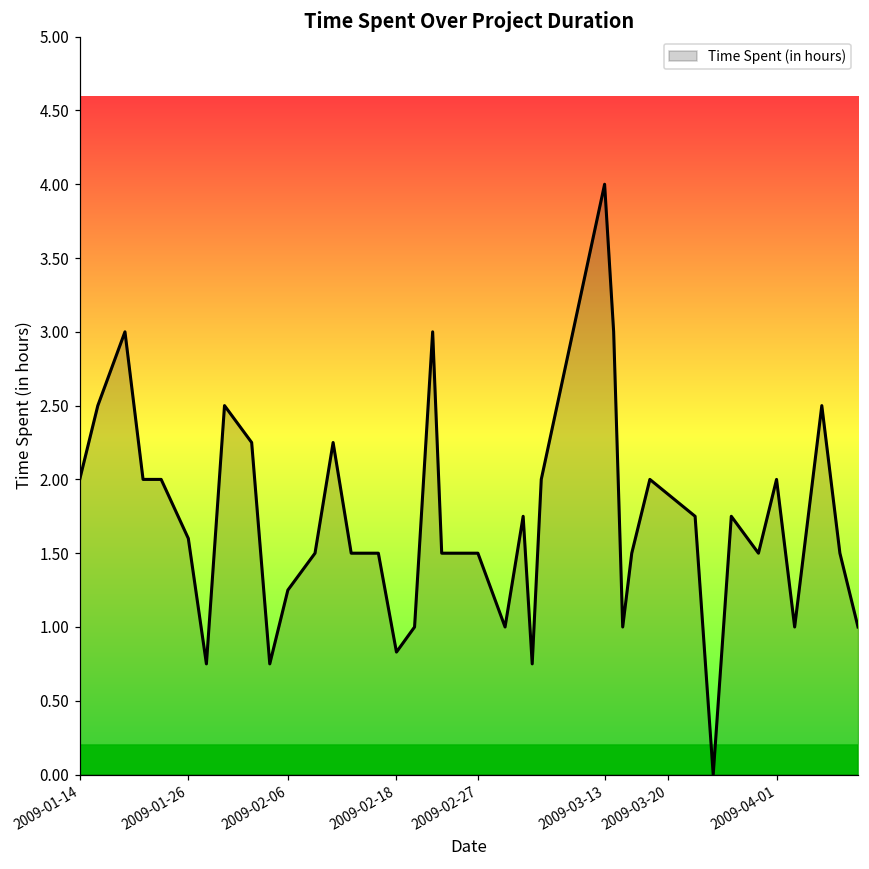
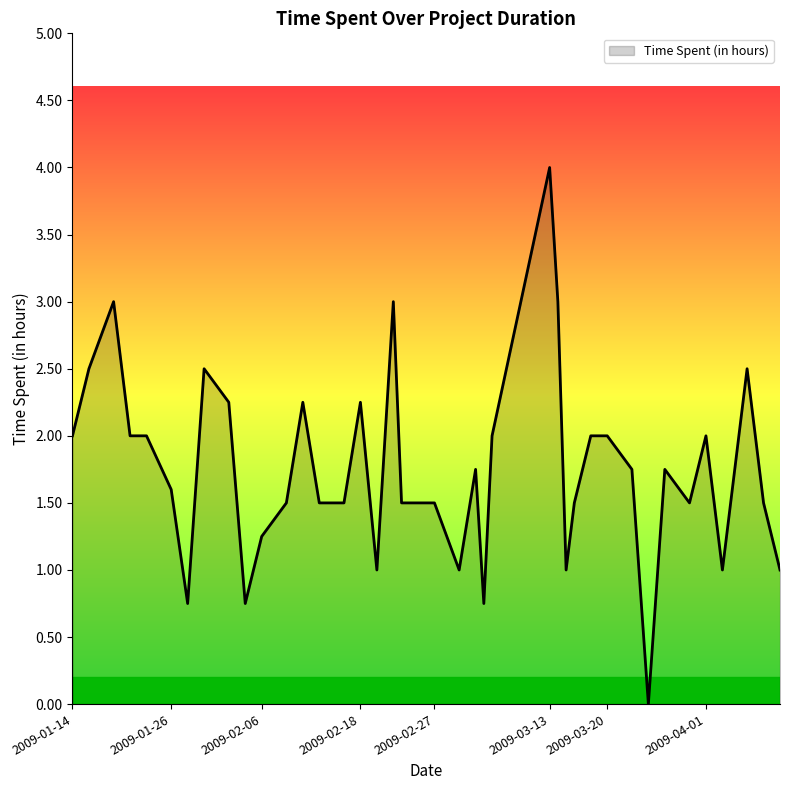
2009-02-18: 0.83 -> 2.25
2009-03-20: 1.9 -> 2.0
